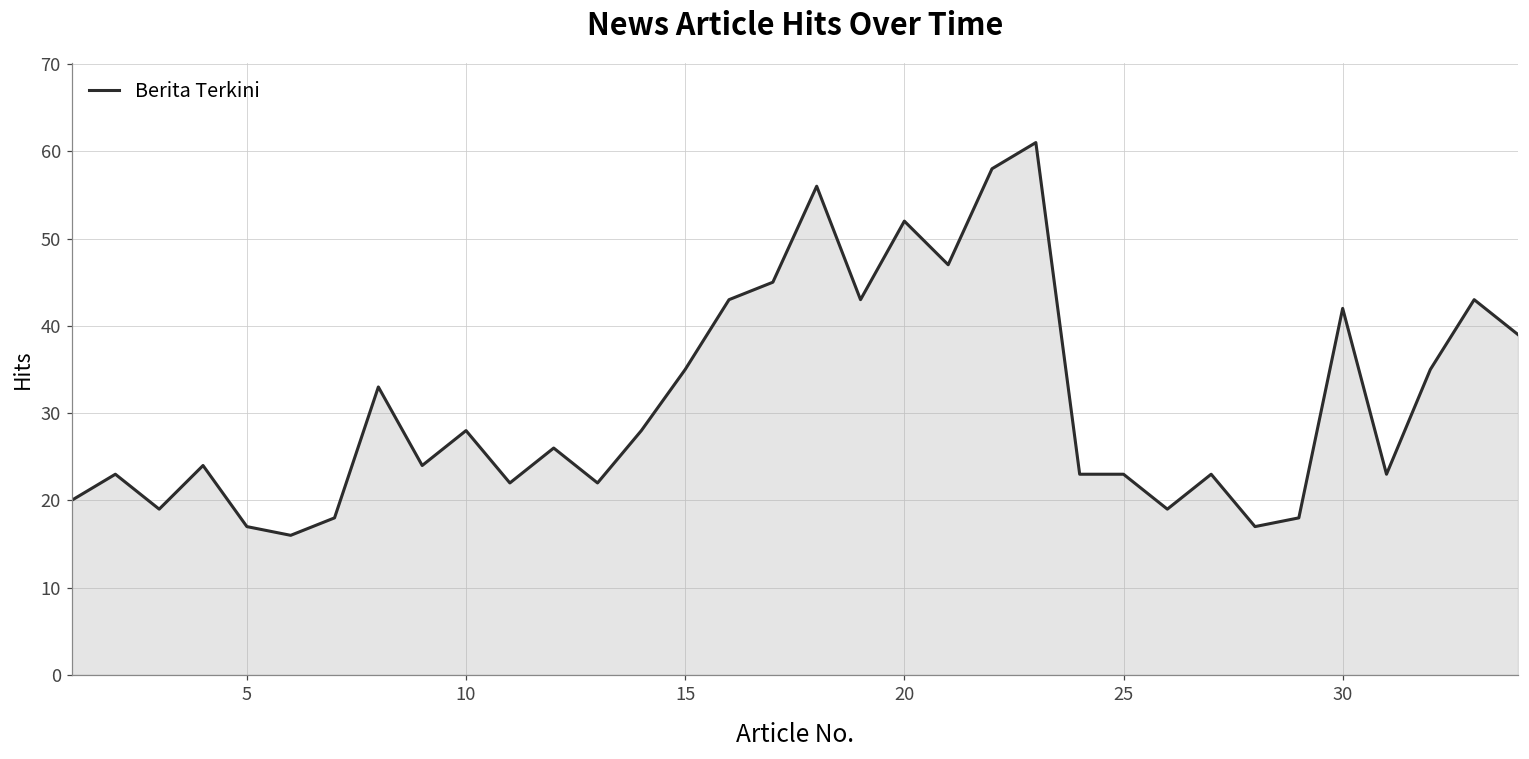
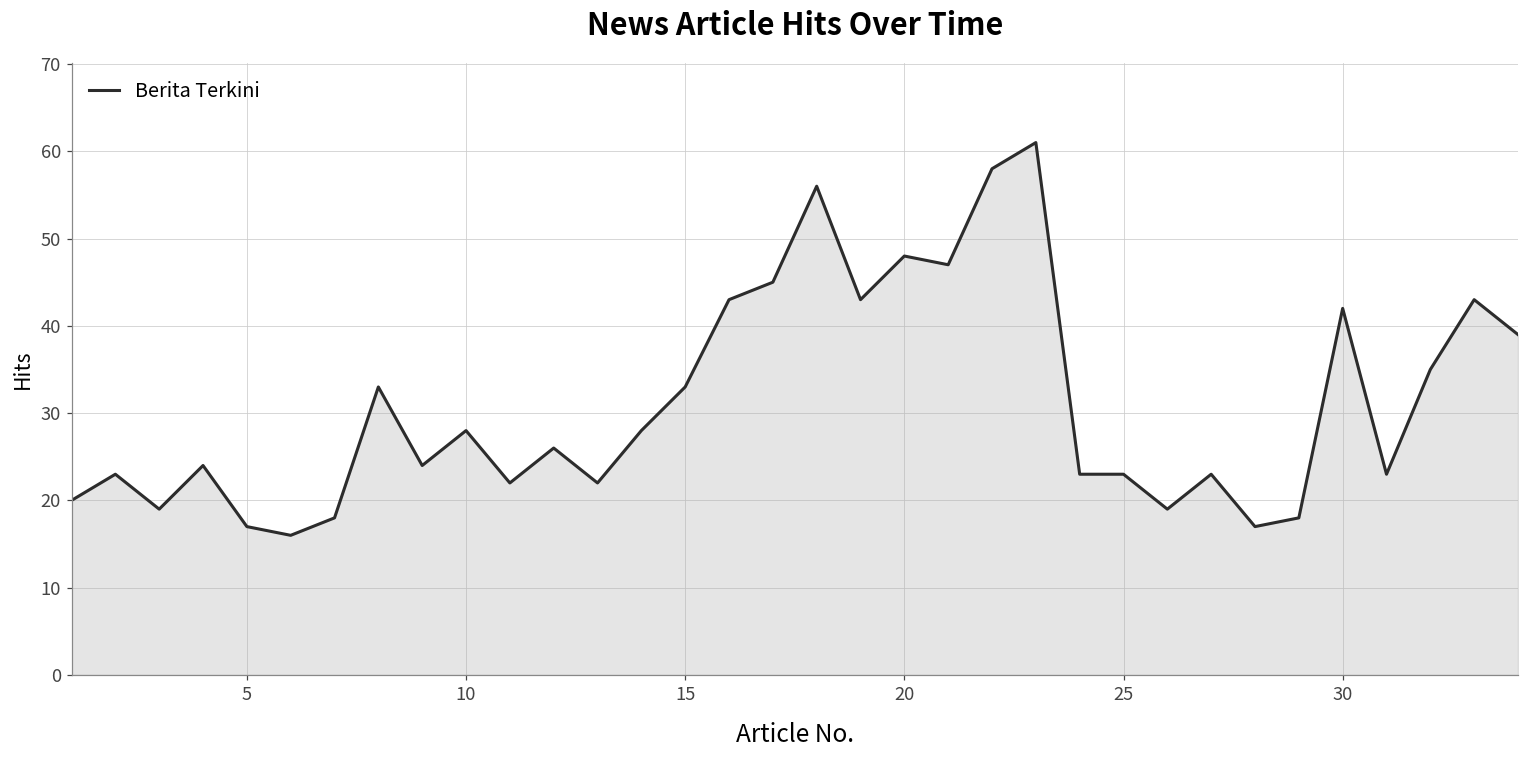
15: 35 -> 33
20: 52 -> 48
